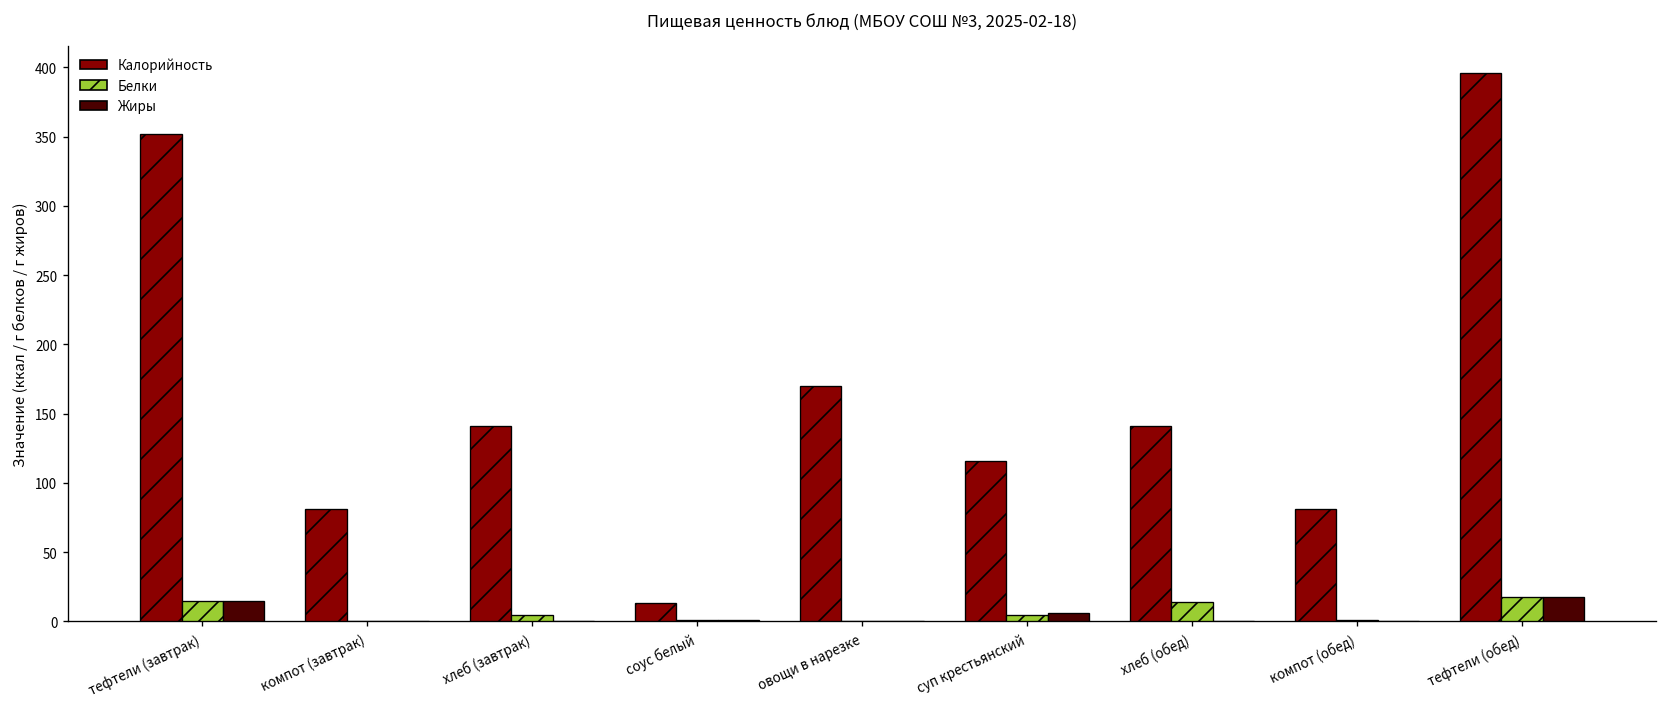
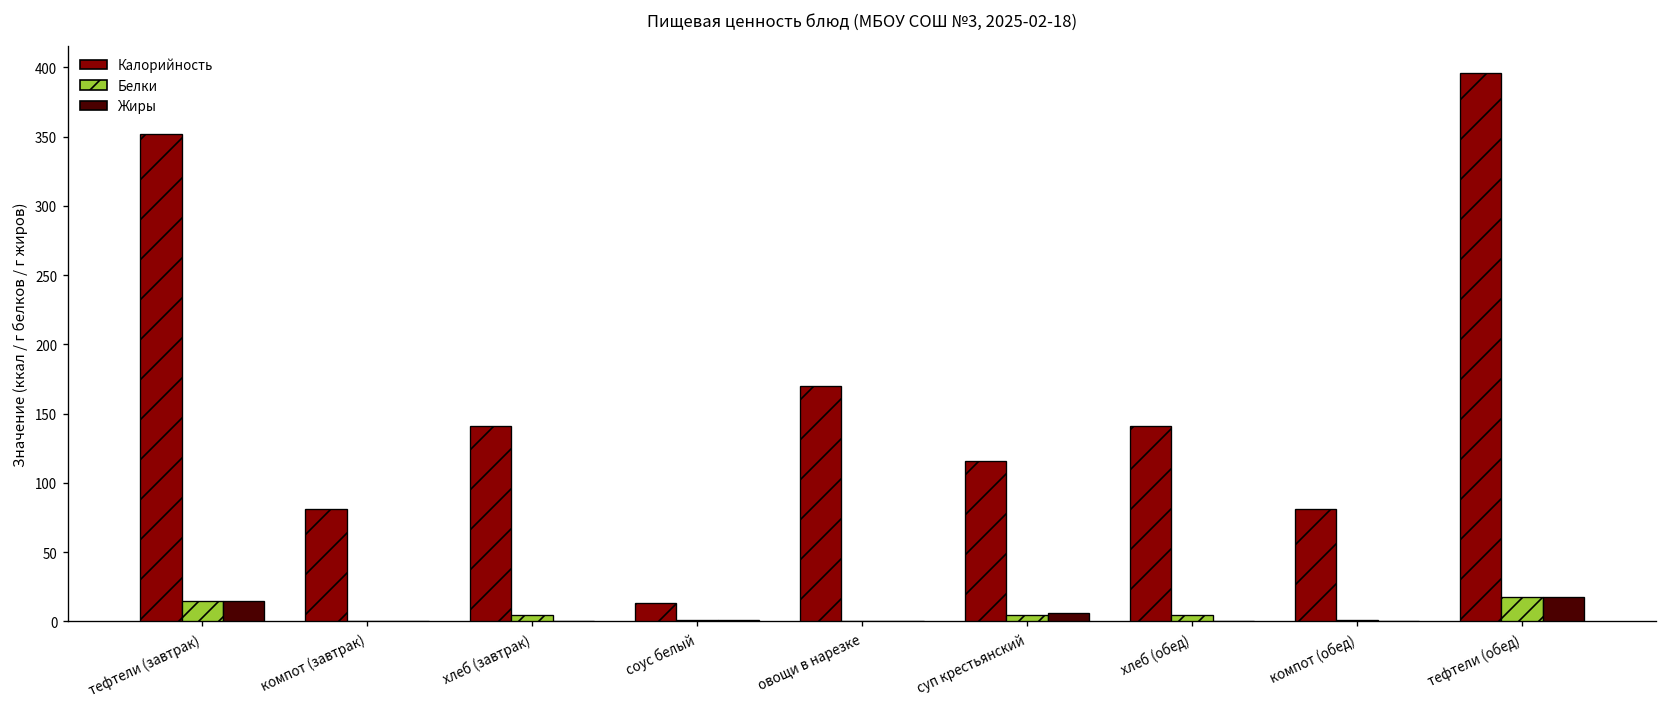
Белки, хлеб (обед): 14 -> 5
